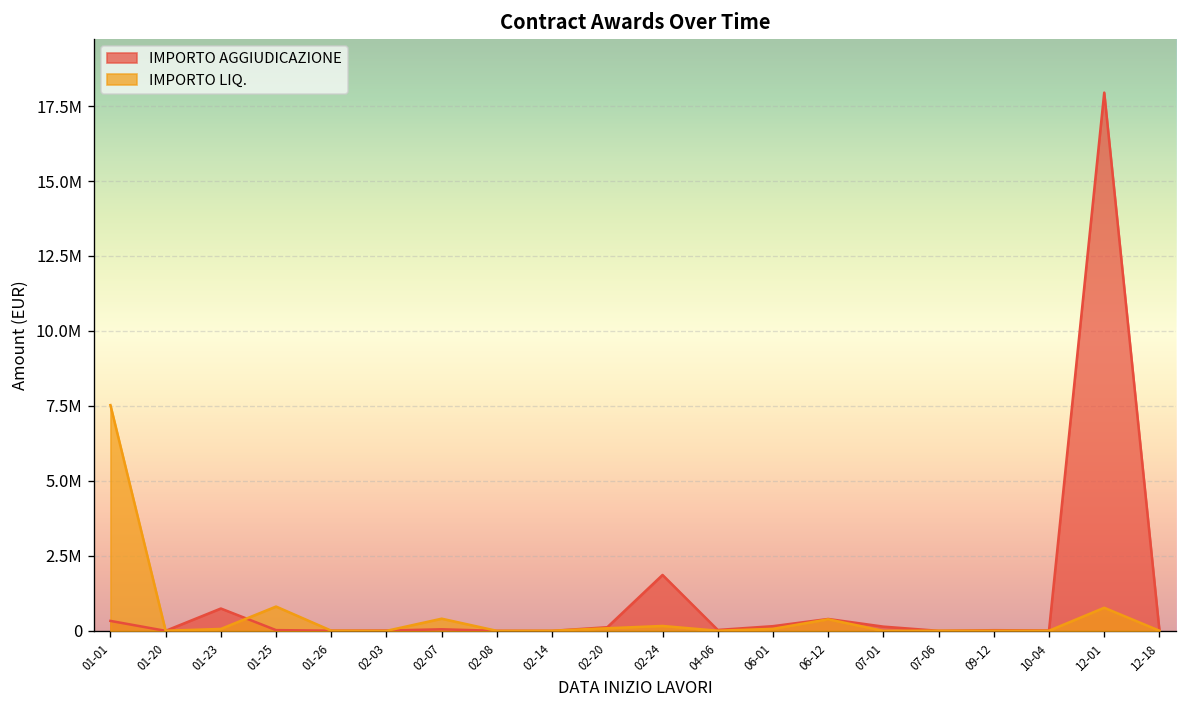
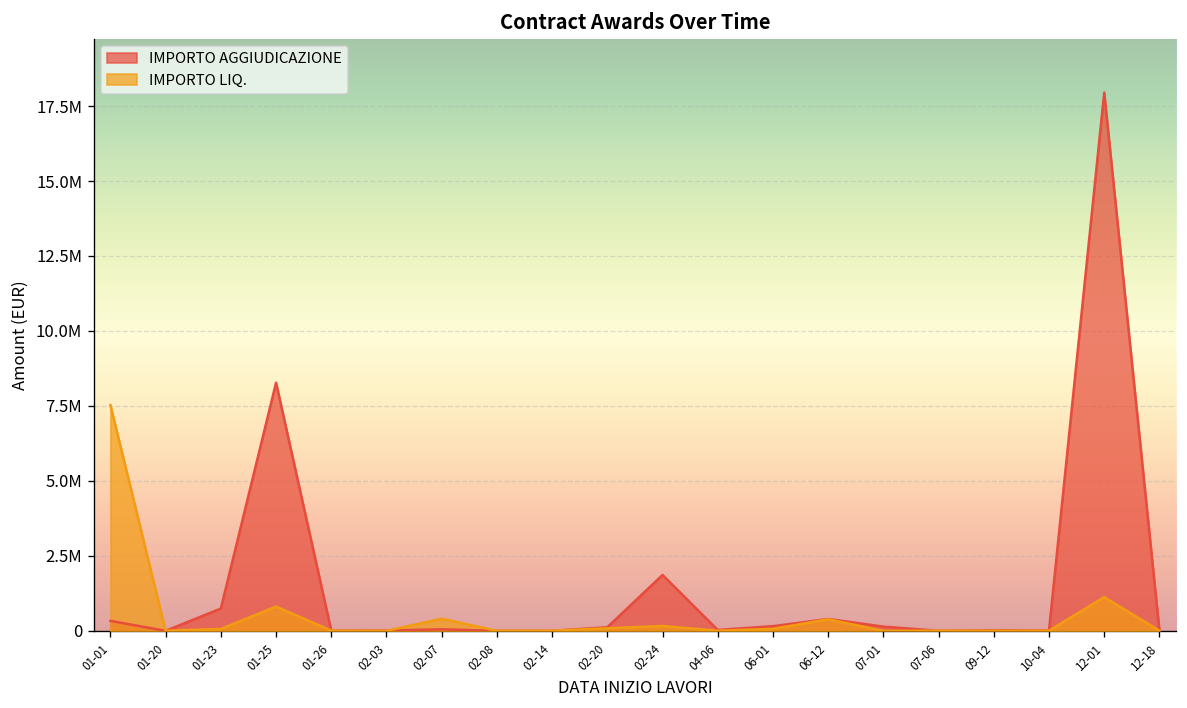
IMPORTO AGGIUDICAZIONE, 01-25: 0 -> 8300000
IMPORTO LIQ., 12-01: 800000 -> 1100000
